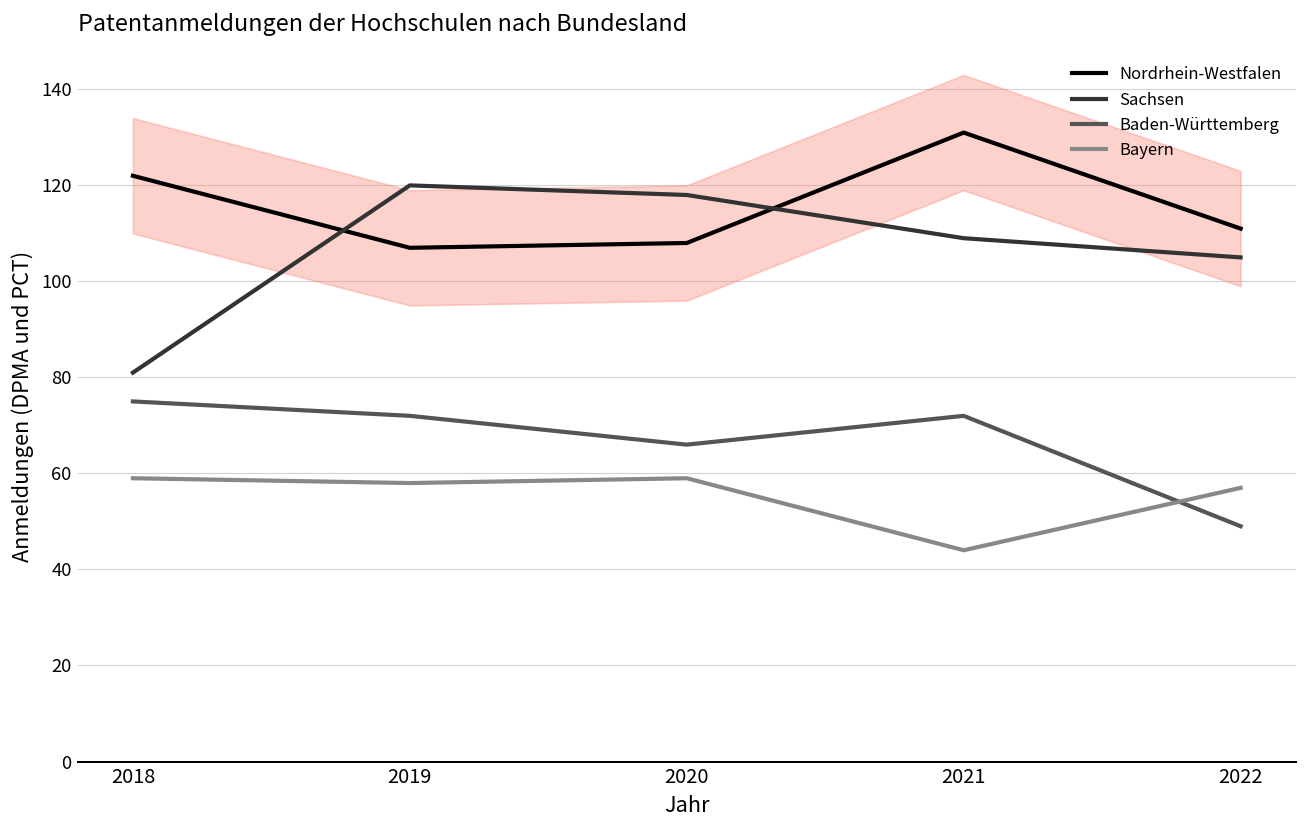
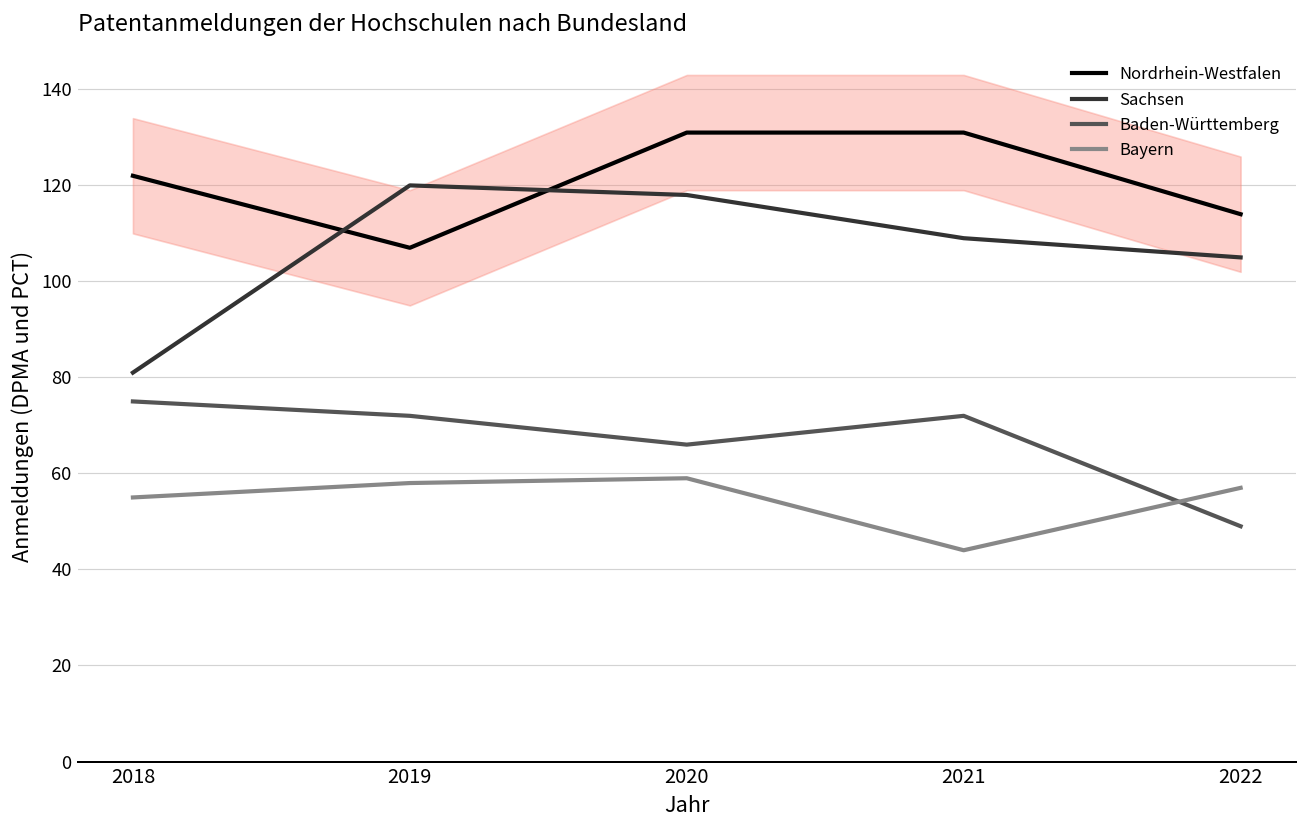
Bayern, 2018: 59 -> 55
Nordrhein-Westfalen, 2020: 108 -> 131
Nordrhein-Westfalen, 2022: 111 -> 114
